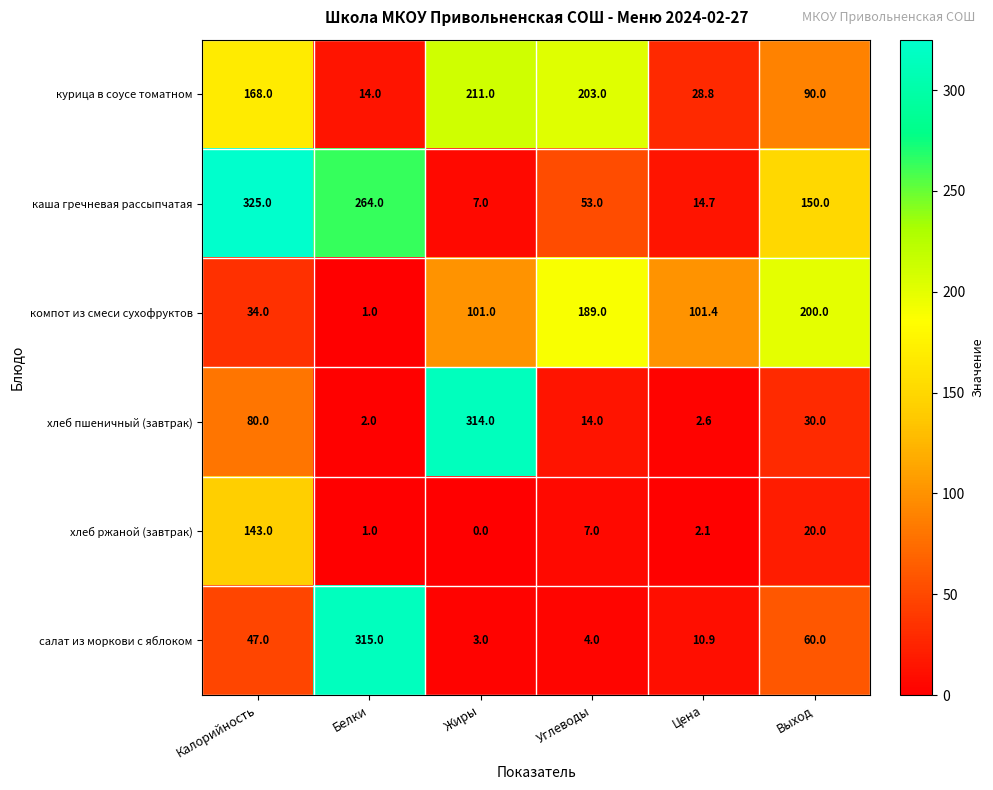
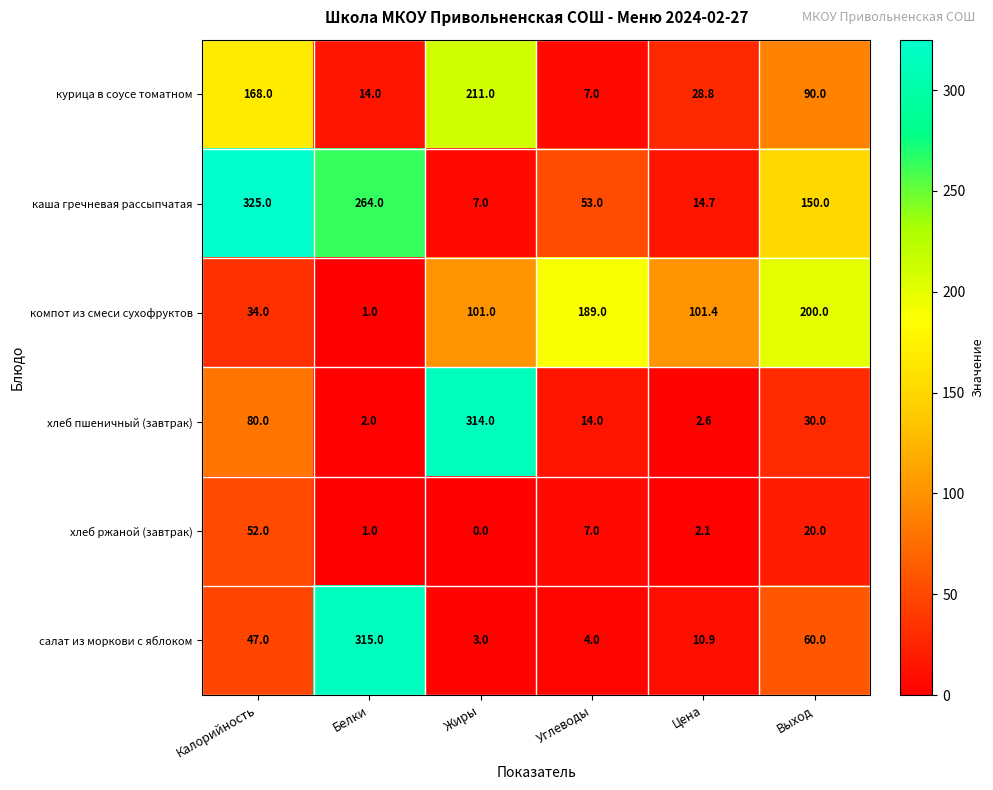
курица в соусе томатном, Углеводы: 203.0 -> 7.0
хлеб ржаной (завтрак), Калорийность: 143.0 -> 52.0
